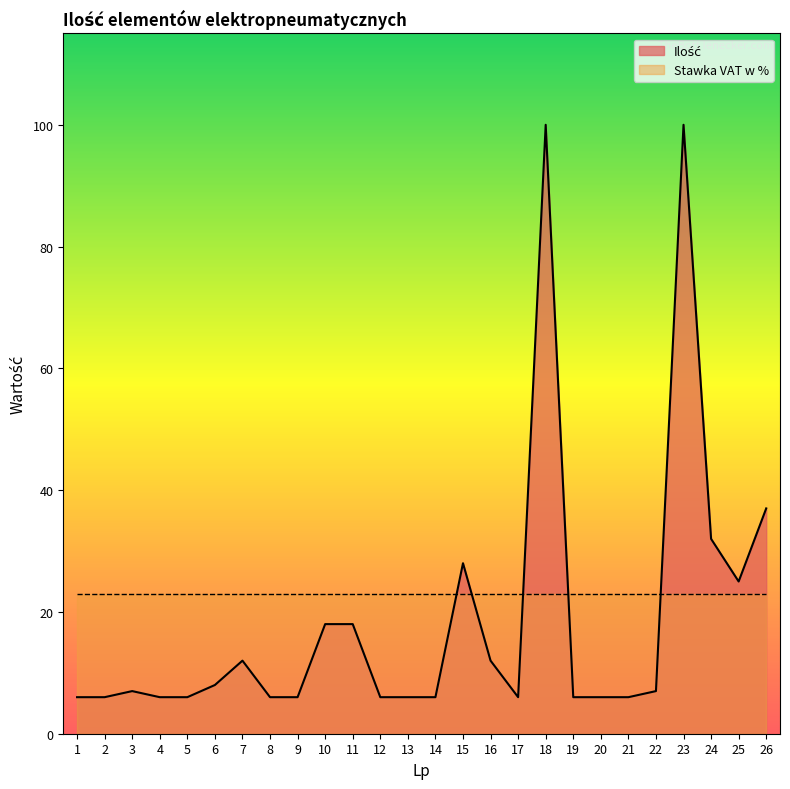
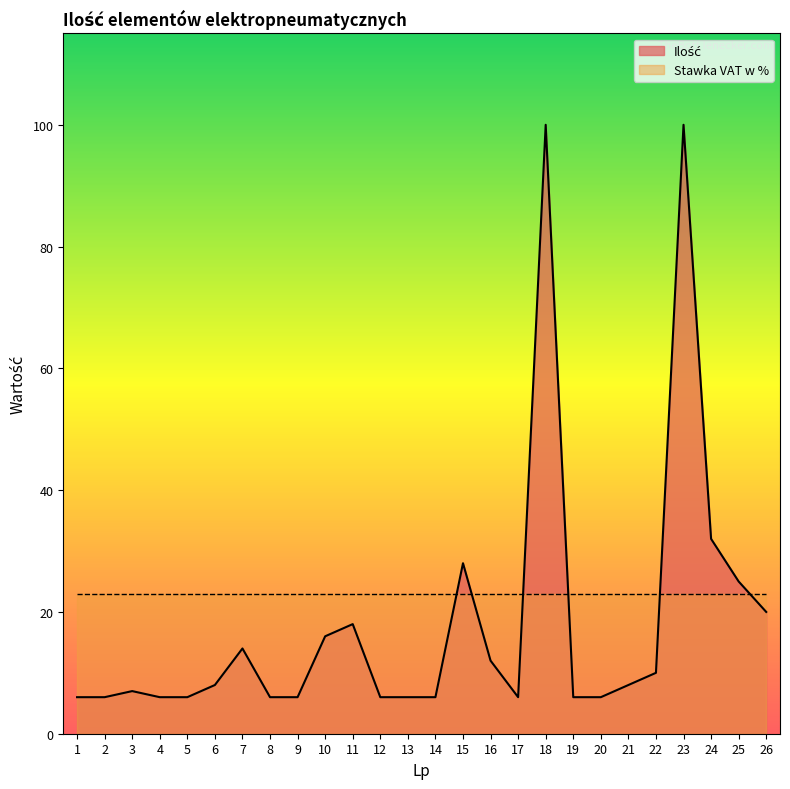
Ilość, 7: 12 -> 14
Ilość, 10: 18 -> 16
Ilość, 21: 6 -> 8
Ilość, 22: 7 -> 10
Ilość, 26: 37 -> 20
